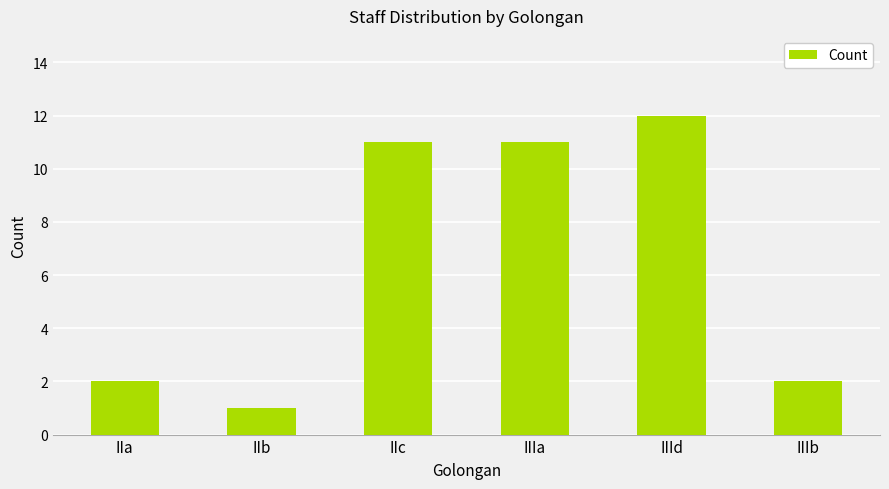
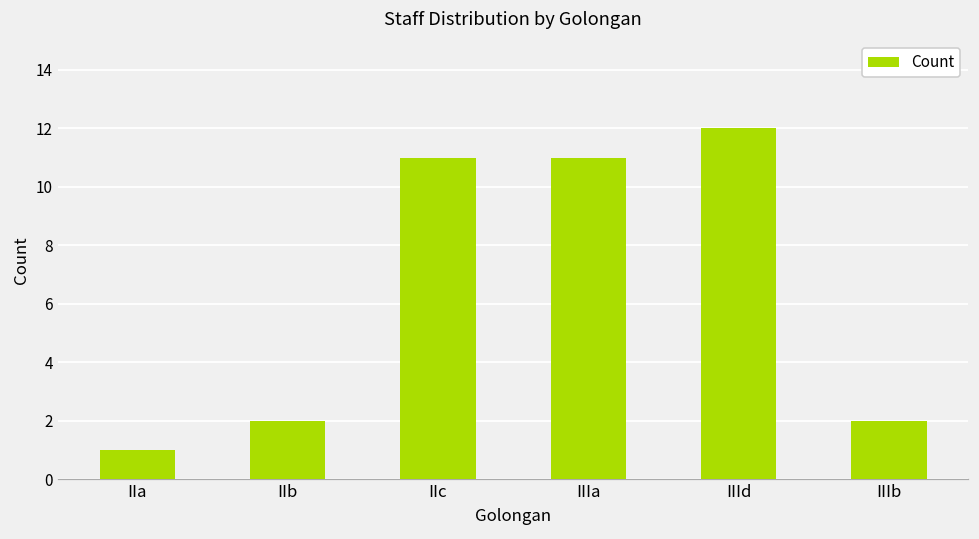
IIa: 2 -> 1
IIb: 1 -> 2
